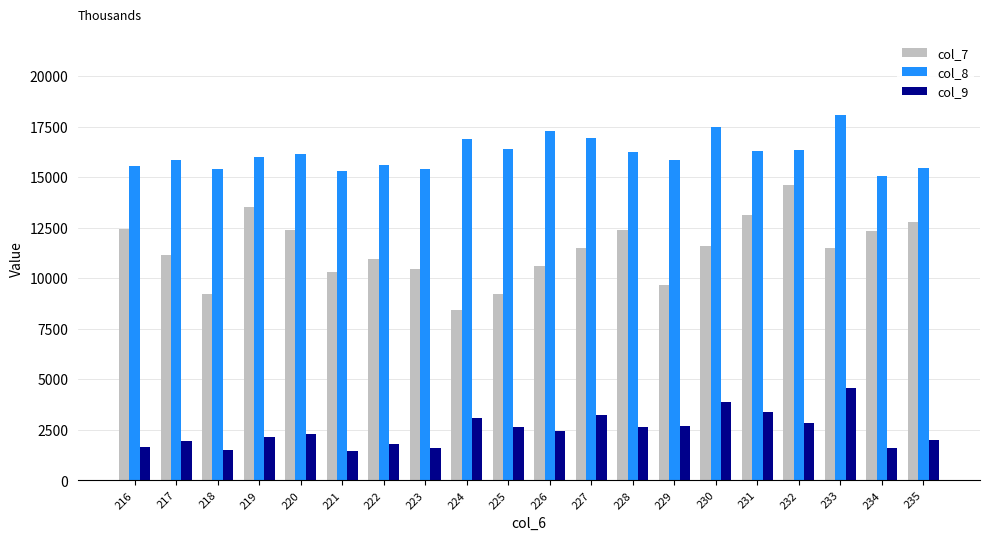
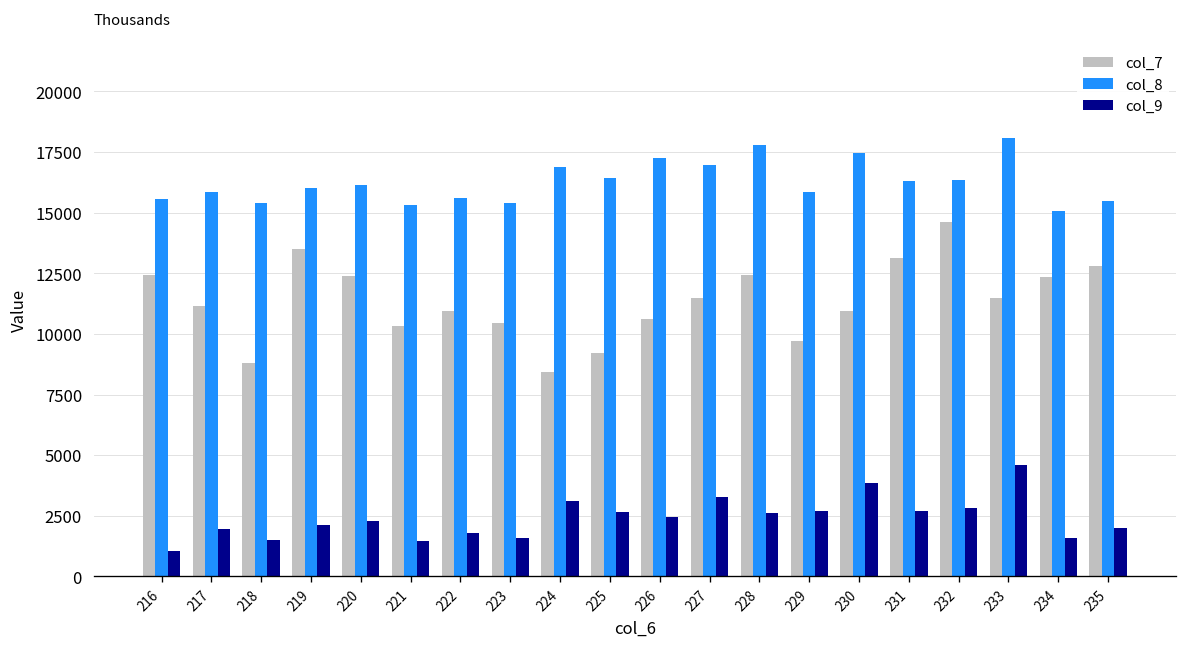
col_9, 216: 1700 -> 1000
col_7, 218: 9200 -> 8800
col_8, 228: 16200 -> 17800
col_7, 230: 11600 -> 11000
col_9, 231: 3400 -> 2700
